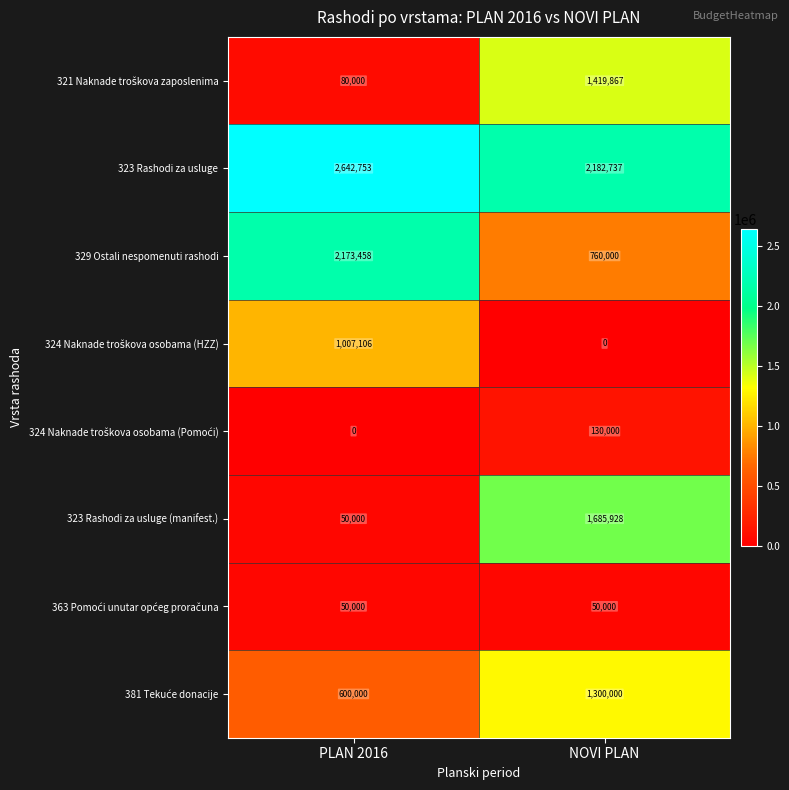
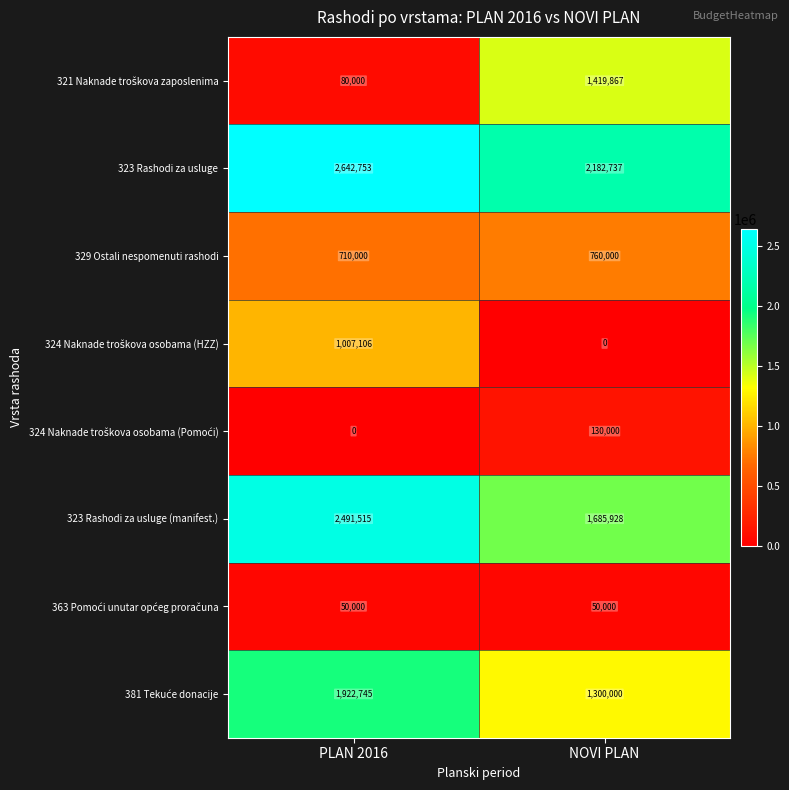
329 Ostali nespomenuti rashodi, PLAN 2016: 2,173,458 -> 710,000
323 Rashodi za usluge (manifest.), PLAN 2016: 50,000 -> 2,491,515
381 Tekuće donacije, PLAN 2016: 600,000 -> 1,922,745
